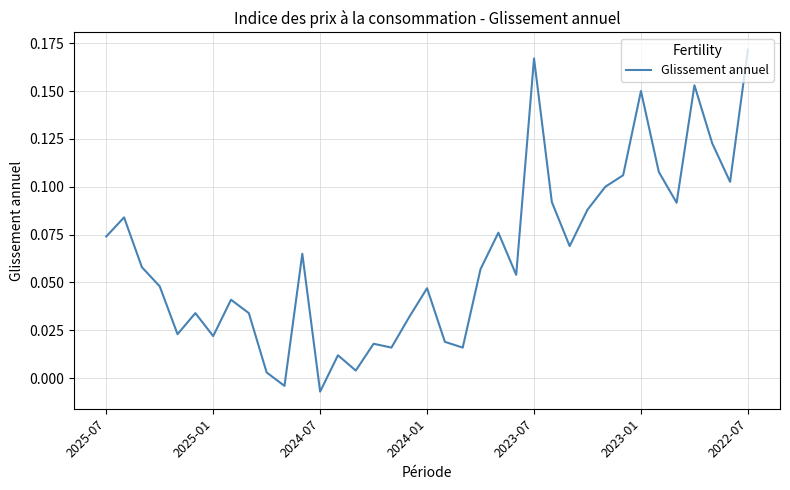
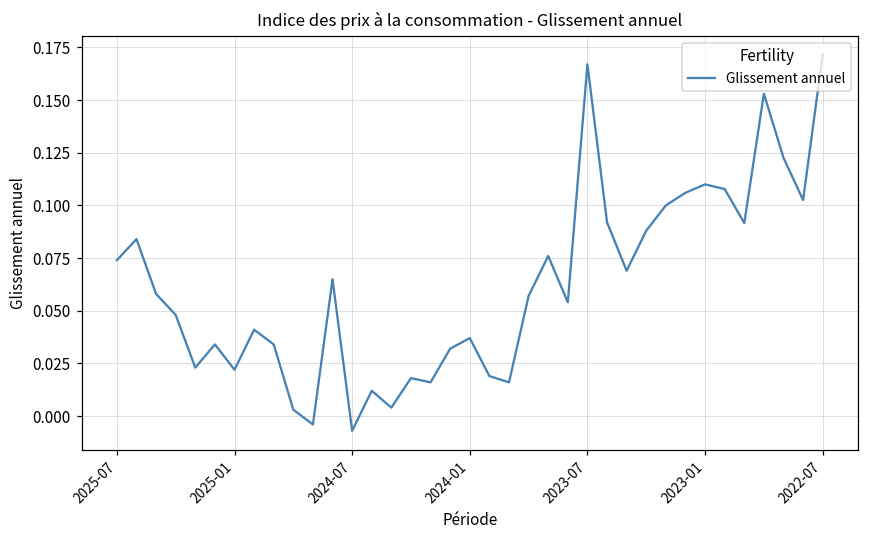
2024-01: 0.047 -> 0.037
2023-01: 0.15 -> 0.11
